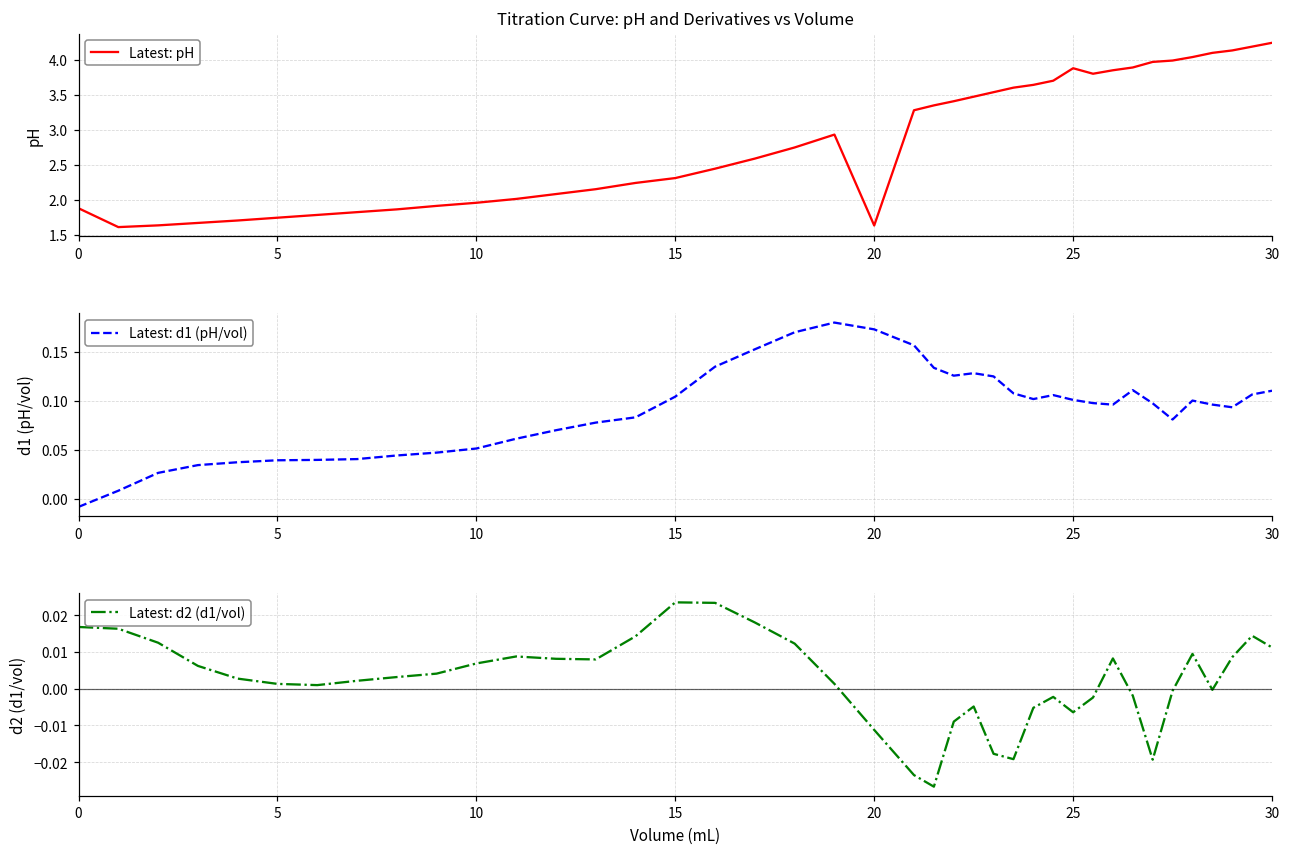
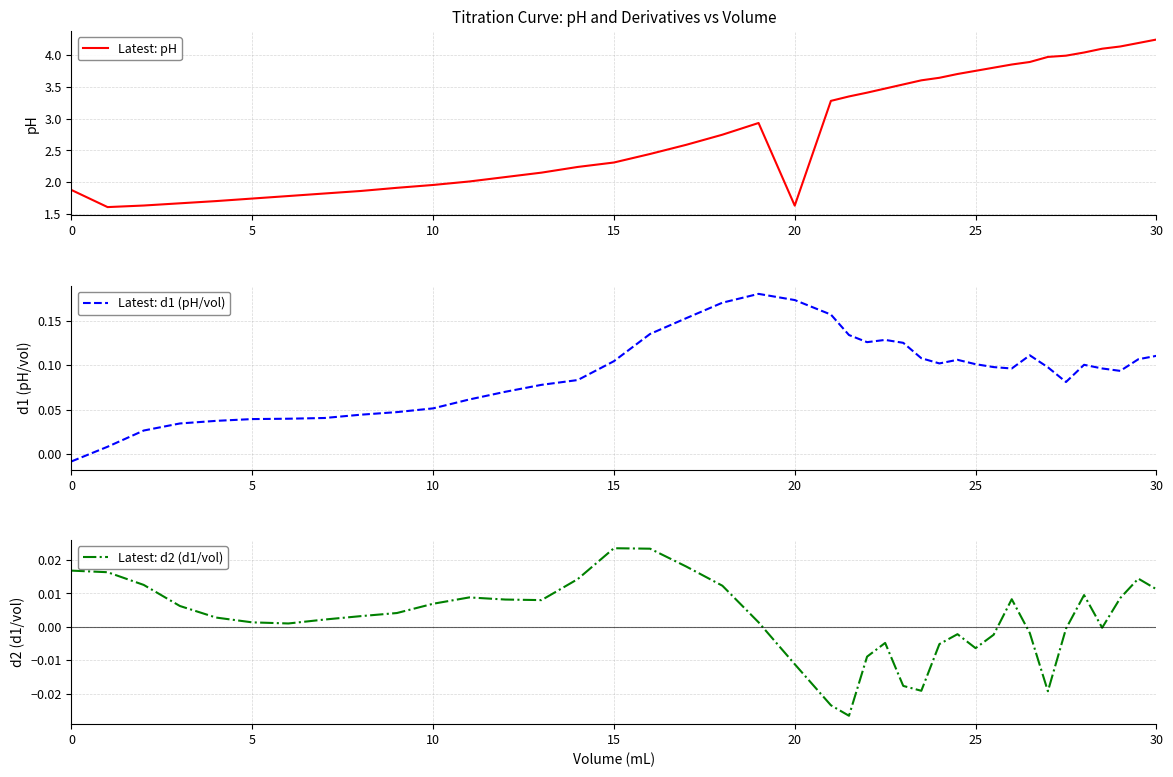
Titration Curve: pH and Derivatives vs Volume, 25: 3.9 -> 3.8
